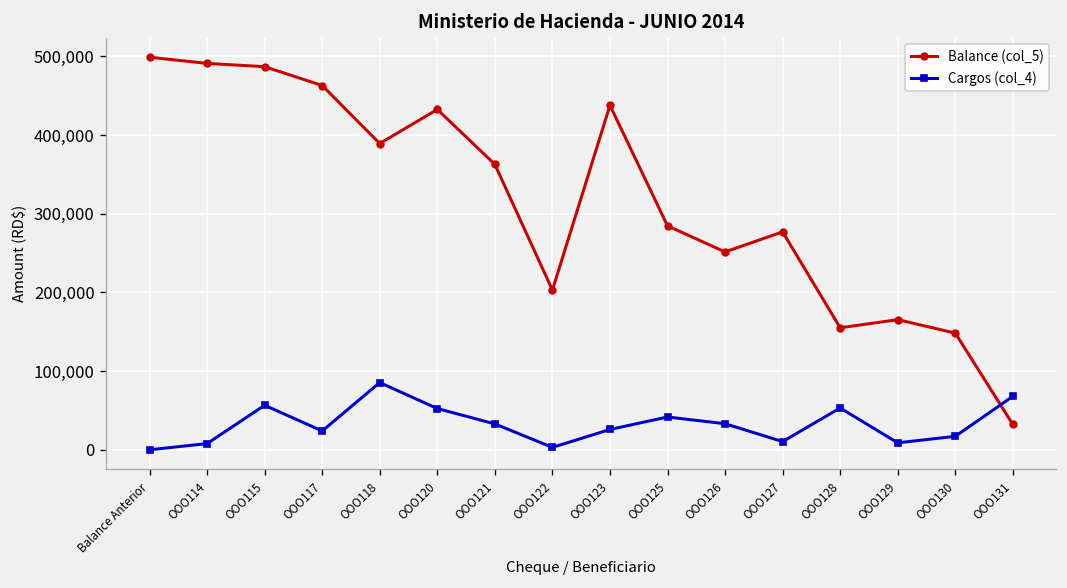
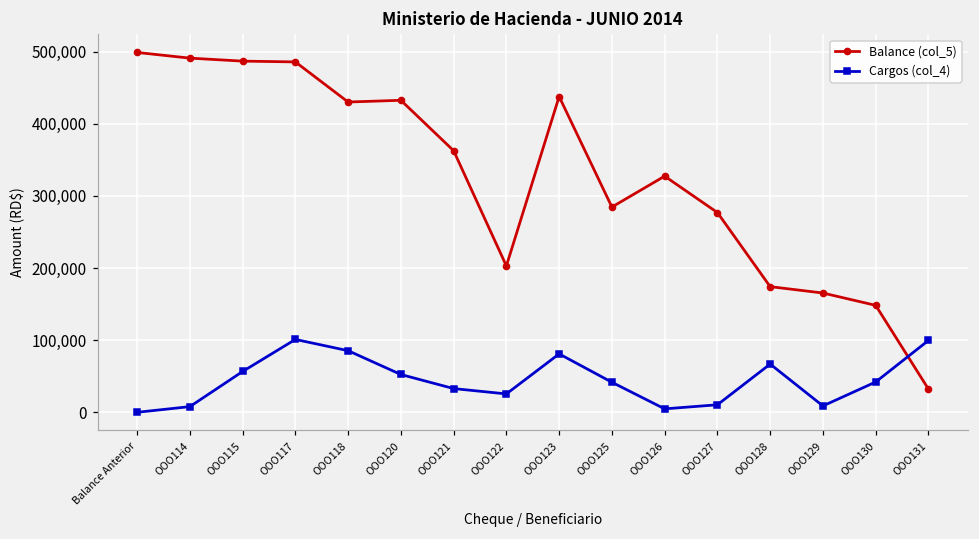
Balance (col_5), OOO117: 460,000 -> 490,000
Cargos (col_4), OOO117: 20,000 -> 100,000
Balance (col_5), OOO118: 390,000 -> 430,000
Cargos (col_4), OOO122: 0 -> 30,000
Cargos (col_4), OOO123: 30,000 -> 80,000
Balance (col_5), OOO126: 250,000 -> 330,000
Cargos (col_4), OOO126: 30,000 -> 0
Balance (col_5), OOO128: 160,000 -> 170,000
Cargos (col_4), OOO128: 50,000 -> 70,000
Cargos (col_4), OOO130: 20,000 -> 40,000
Cargos (col_4), OOO131: 70,000 -> 100,000
